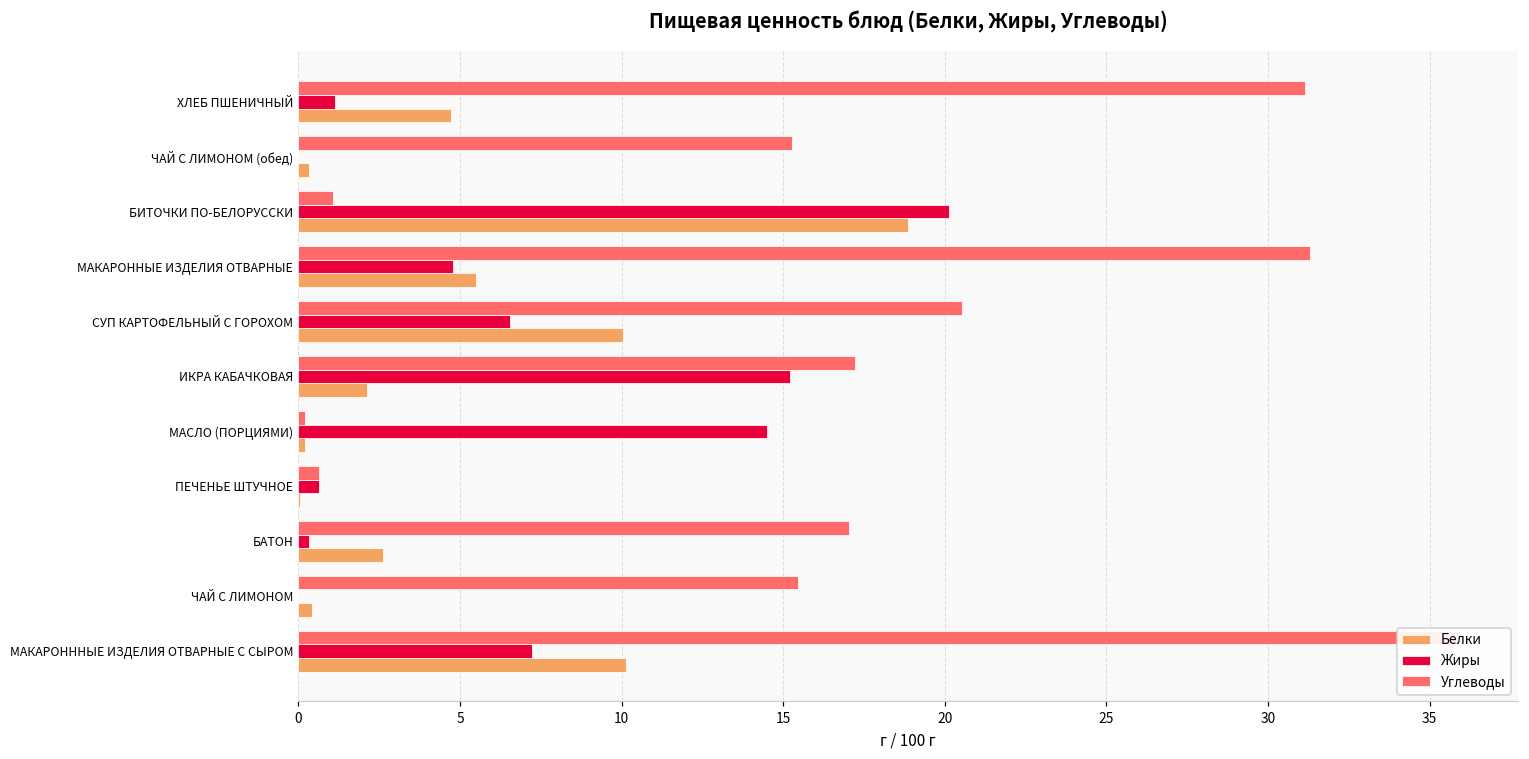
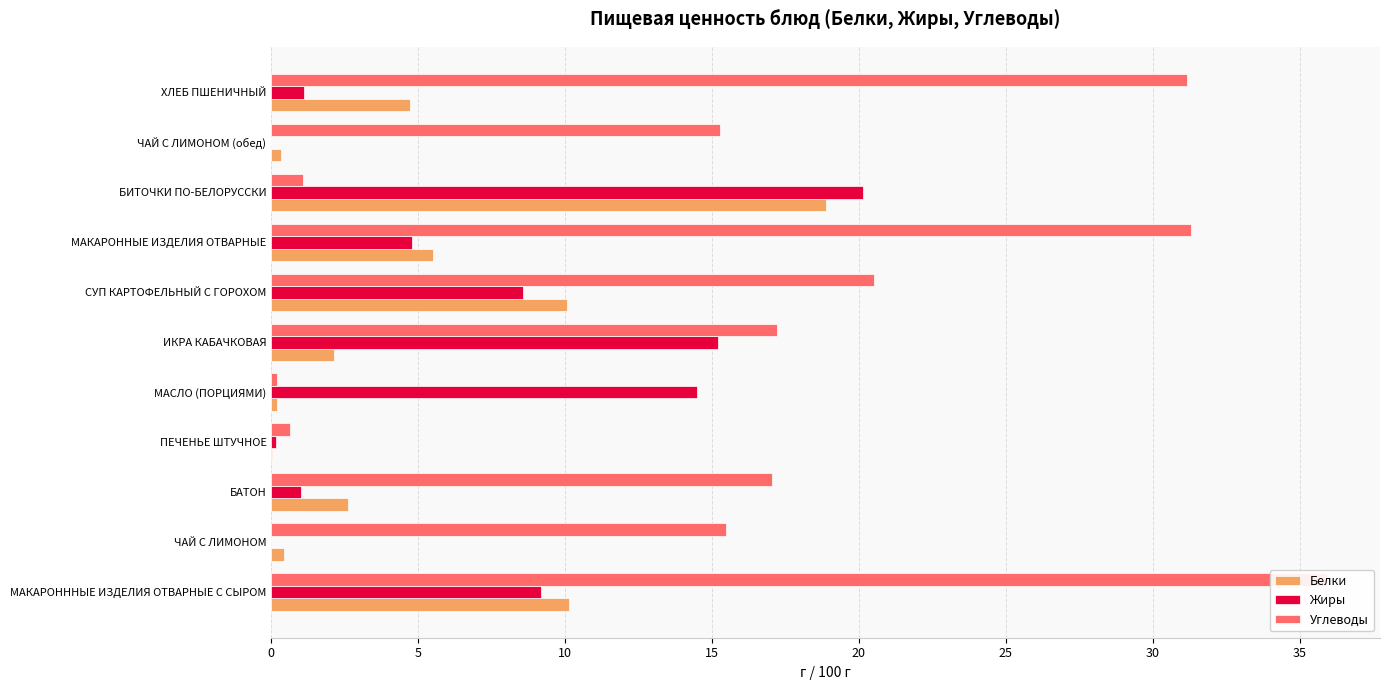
Жиры, СУП КАРТОФЕЛЬНЫЙ С ГОРОХОМ: 6.5 -> 8.6
Жиры, ПЕЧЕНЬЕ ШТУЧНОЕ: 0.6 -> 0.2
Жиры, БАТОН: 0.3 -> 1.0
Жиры, МАКАРОНННЫЕ ИЗДЕЛИЯ ОТВАРНЫЕ С СЫРОМ: 7.2 -> 9.2
